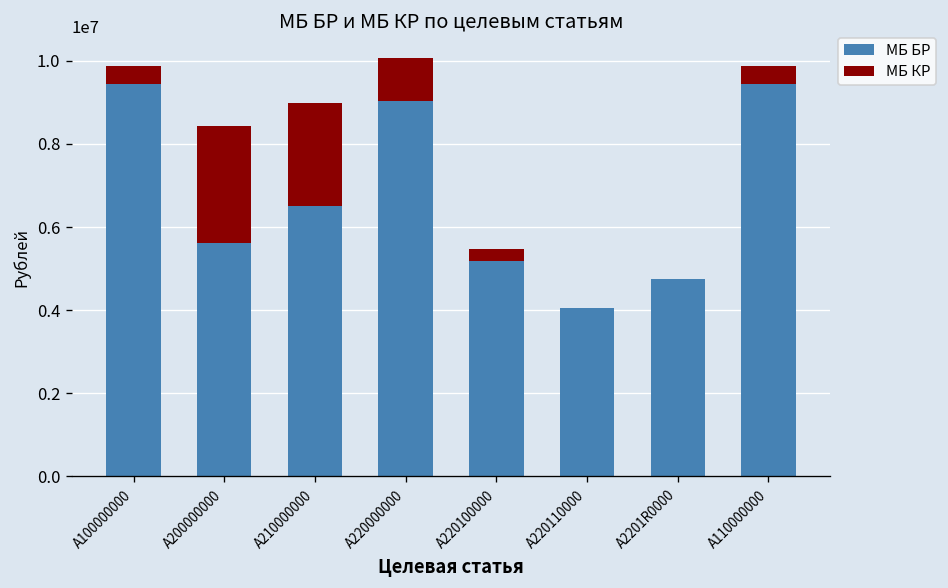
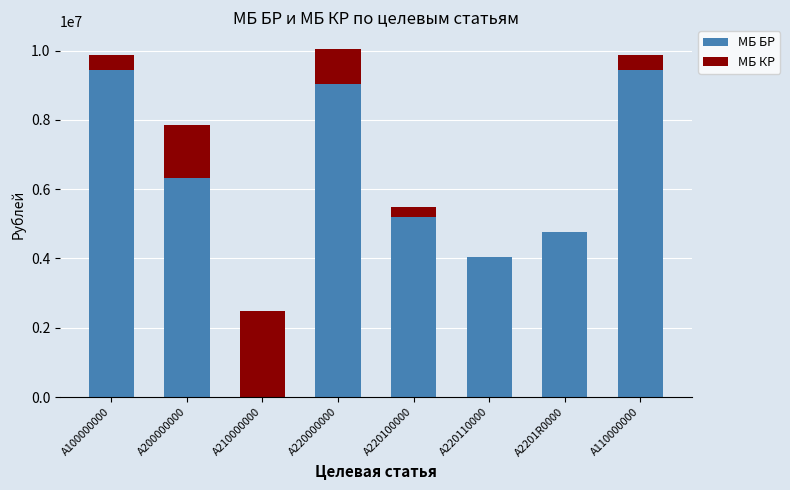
МБ БР, A200000000: 5600000 -> 6300000
МБ КР, A200000000: 2800000 -> 1500000
МБ БР, A210000000: 6500000 -> 0
